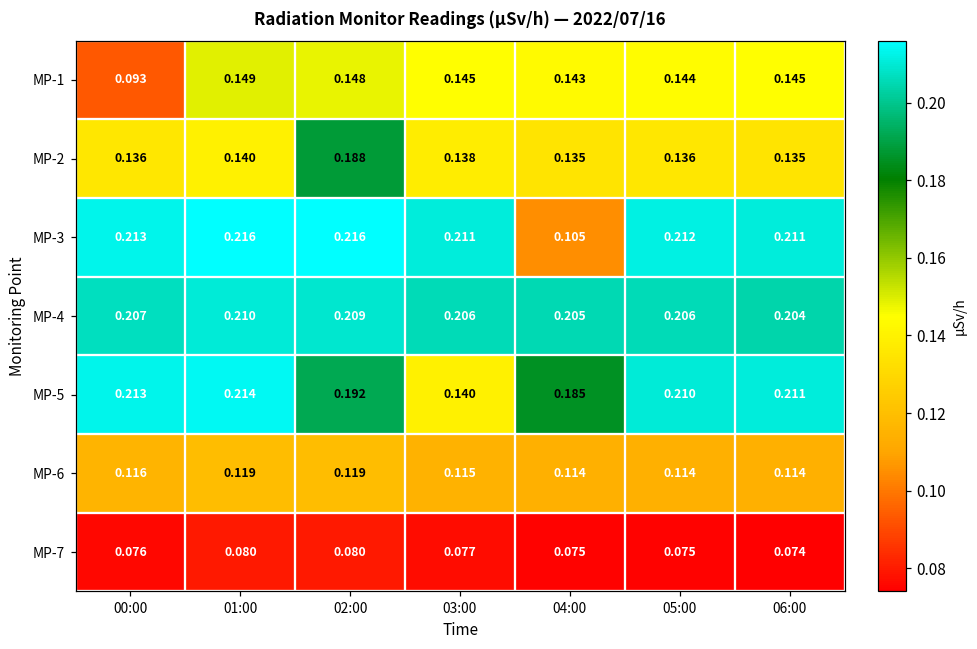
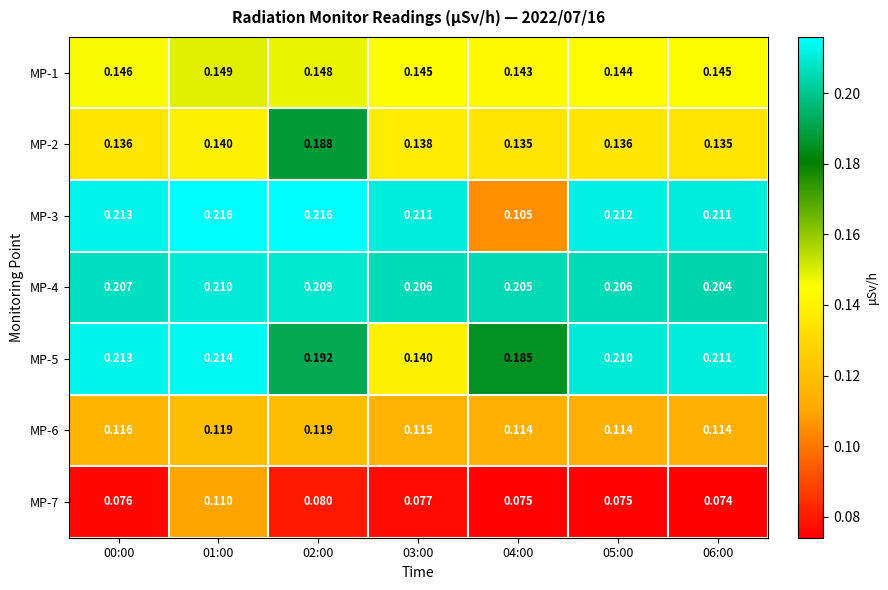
MP-1, 00:00: 0.093 -> 0.146
MP-7, 01:00: 0.080 -> 0.110
